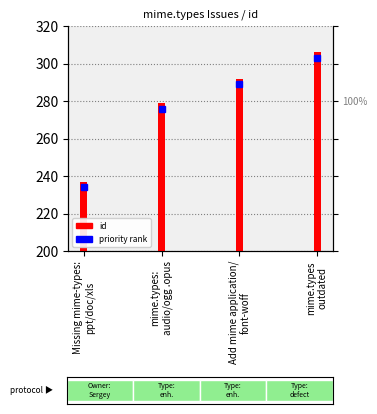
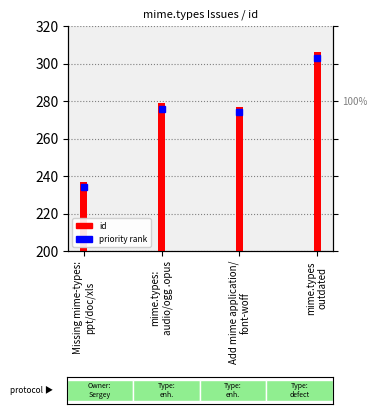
mime.types Issues / id, id, Add mime application/ font-woff: 292 -> 277
